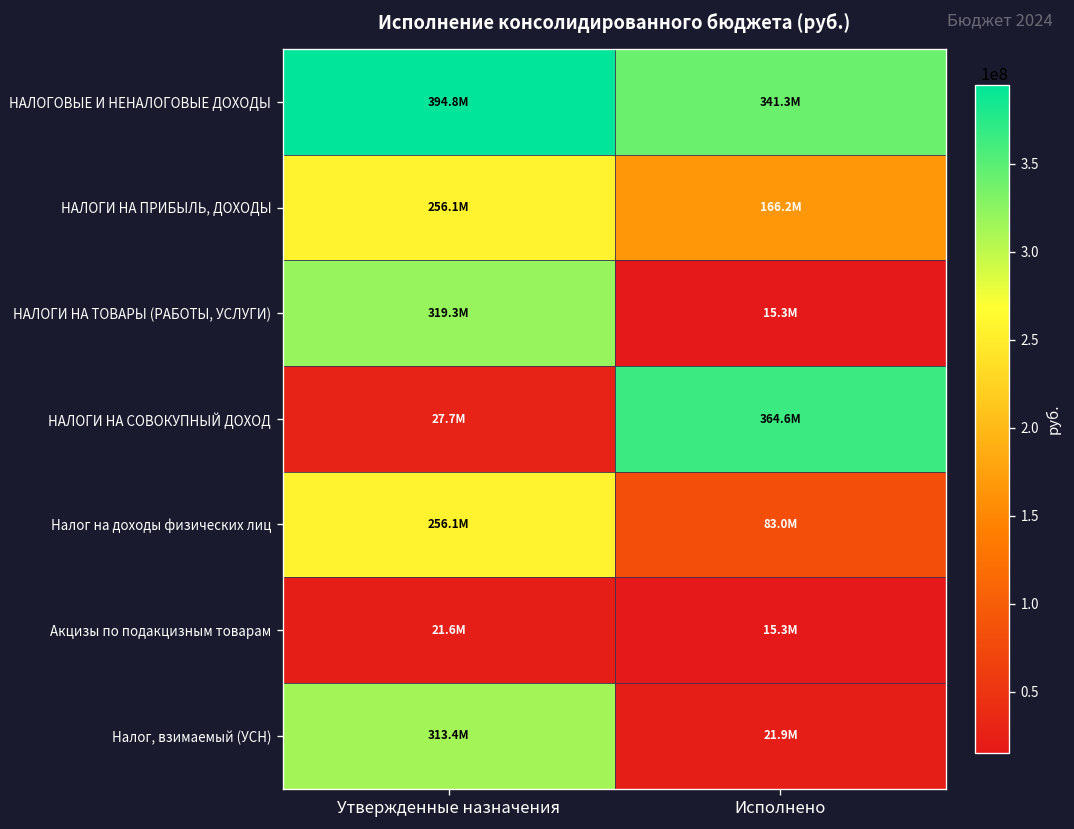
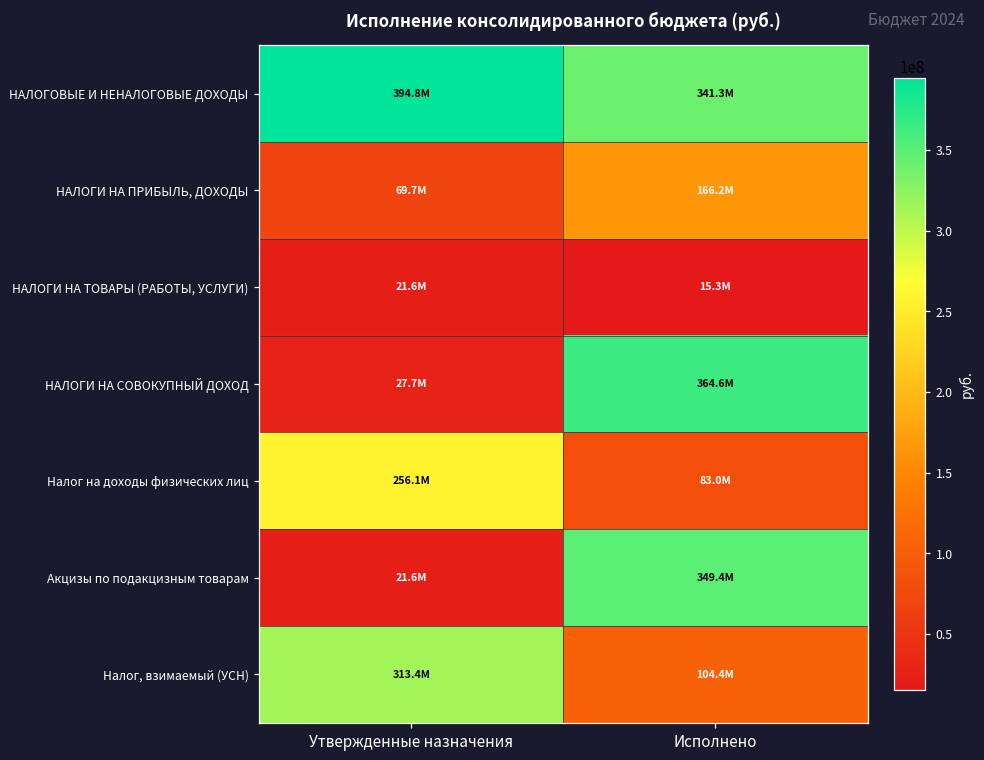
НАЛОГИ НА ПРИБЫЛЬ, ДОХОДЫ, Утвержденные назначения: 256.1M -> 69.7M
НАЛОГИ НА ТОВАРЫ (РАБОТЫ, УСЛУГИ), Утвержденные назначения: 319.3M -> 21.6M
Акцизы по подакцизным товарам, Исполнено: 15.3M -> 349.4M
Налог, взимаемый (УСН), Исполнено: 21.9M -> 104.4M
